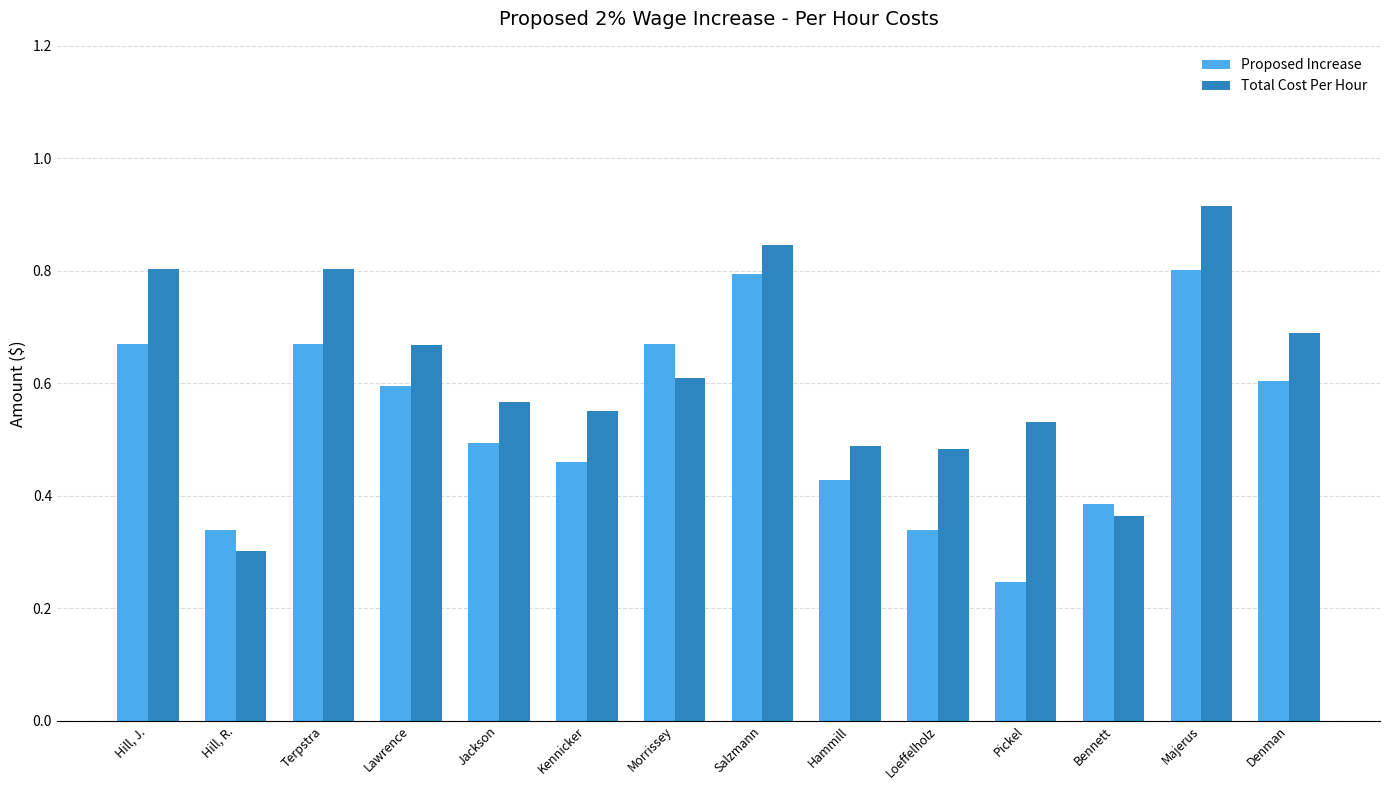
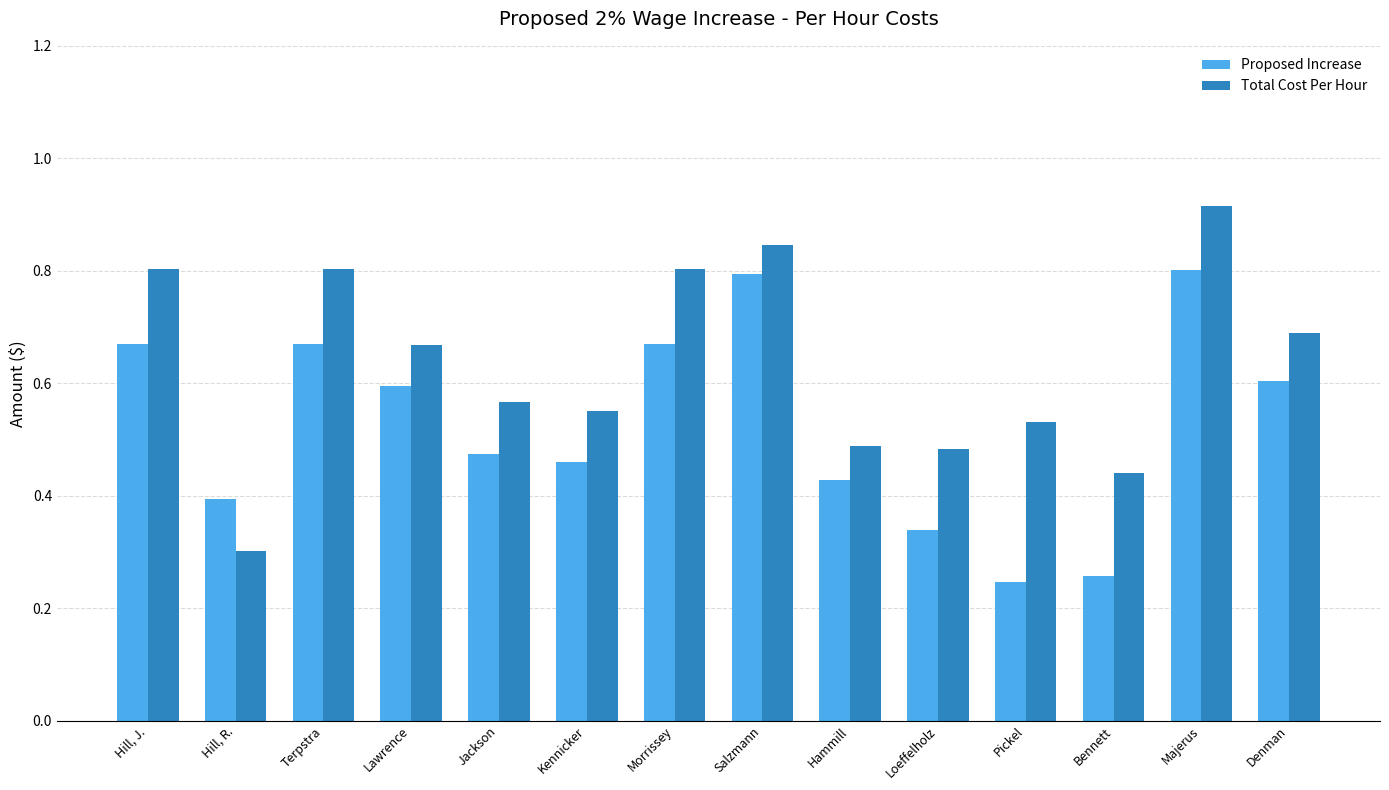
Proposed Increase, Hill, R.: 0.34 -> 0.39
Proposed Increase, Jackson: 0.49 -> 0.47
Total Cost Per Hour, Morrissey: 0.61 -> 0.80
Proposed Increase, Bennett: 0.39 -> 0.26
Total Cost Per Hour, Bennett: 0.36 -> 0.44
